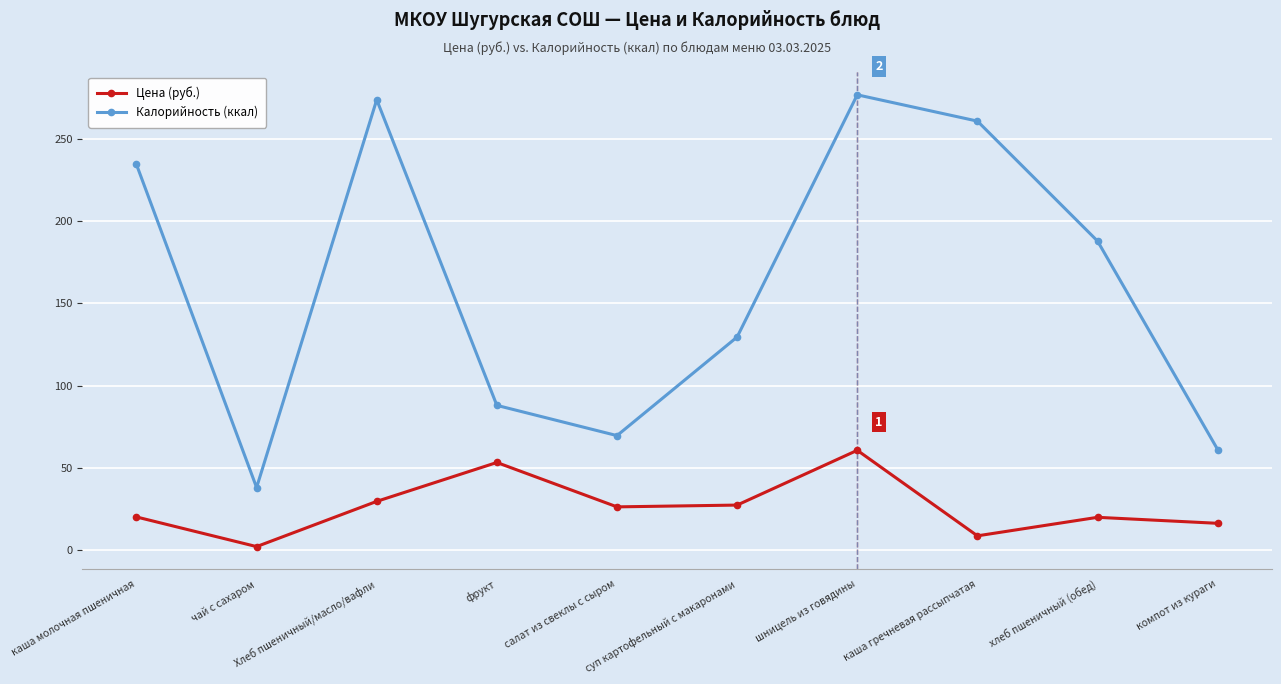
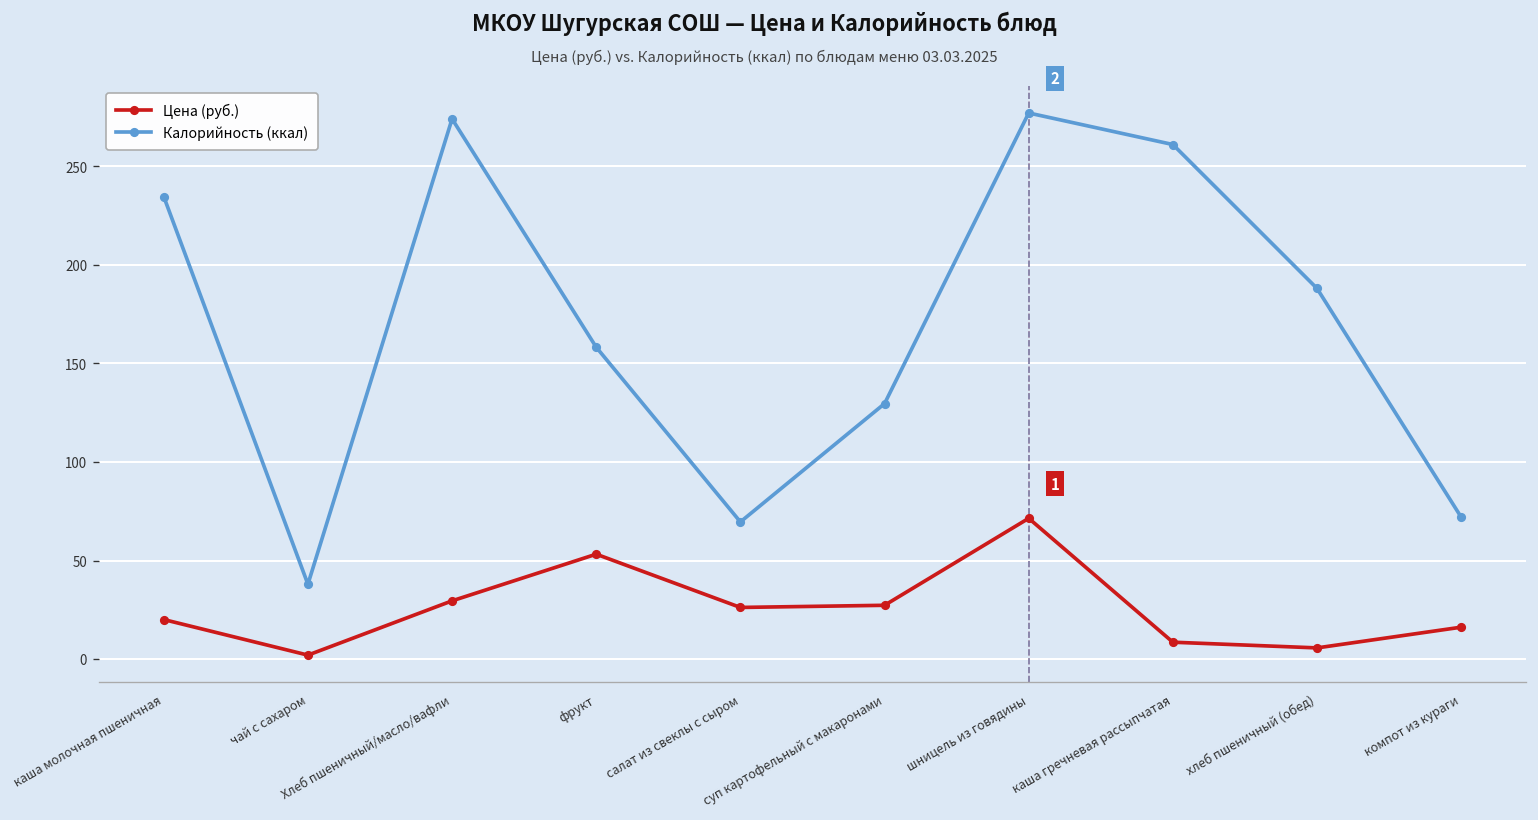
Калорийность (ккал), фрукт: 88 -> 158
Цена (руб.), шницель из говядины: 61 -> 71
Цена (руб.), хлеб пшеничный (обед): 20 -> 6
Калорийность (ккал), компот из кураги: 61 -> 72
